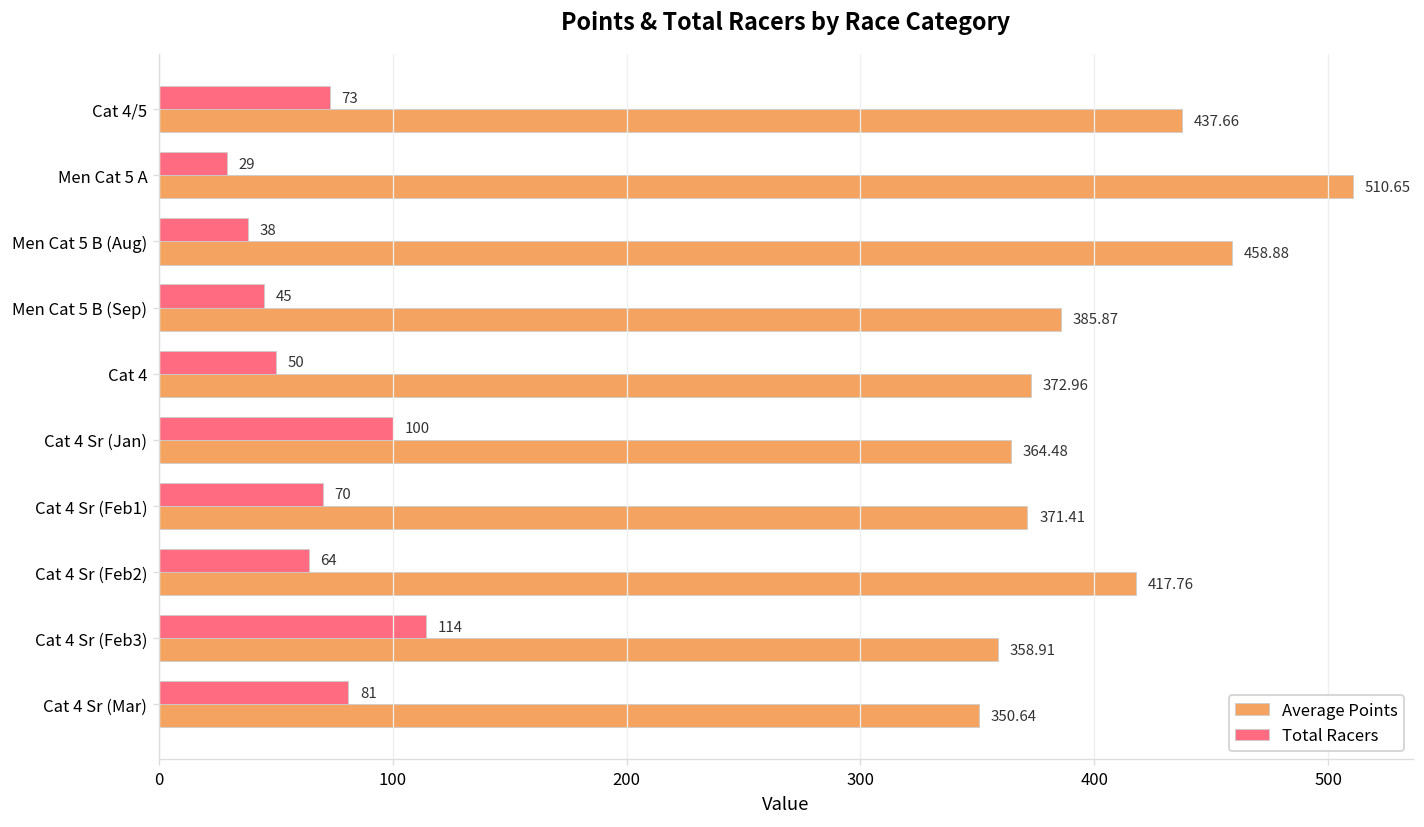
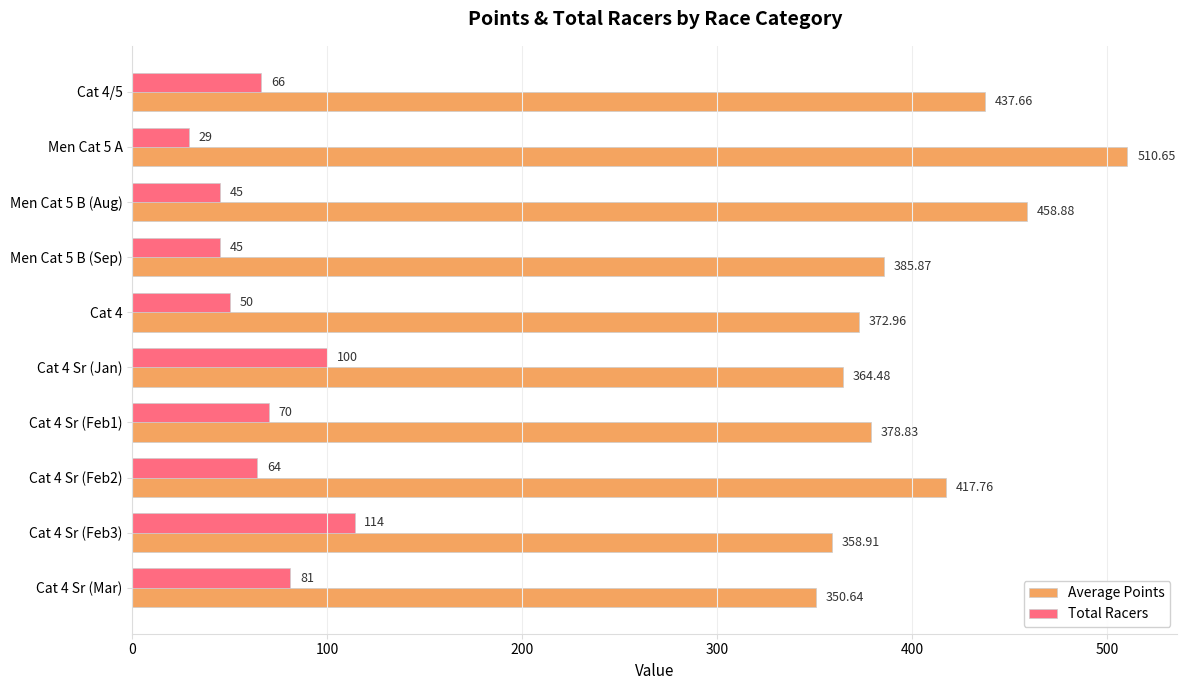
Total Racers, Cat 4/5: 73 -> 66
Total Racers, Men Cat 5 B (Aug): 38 -> 45
Average Points, Cat 4 Sr (Feb1): 371.41 -> 378.83
